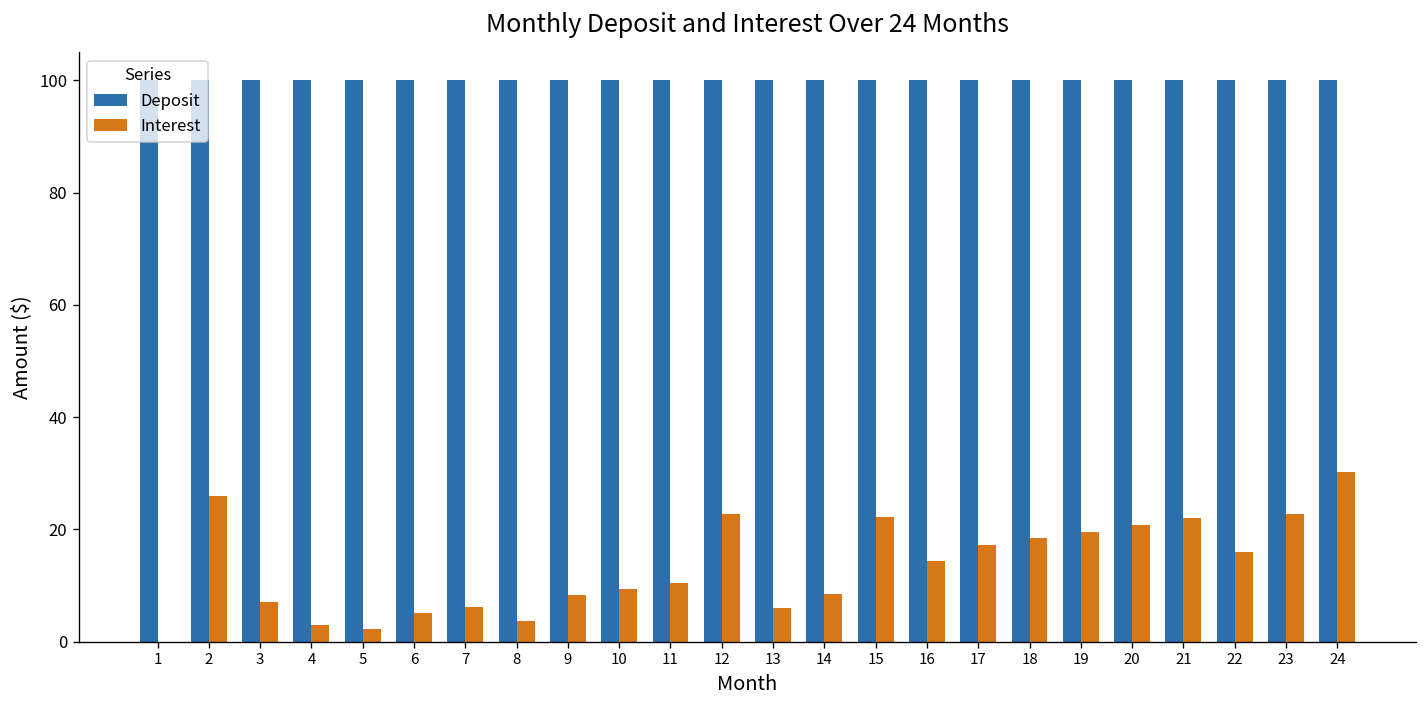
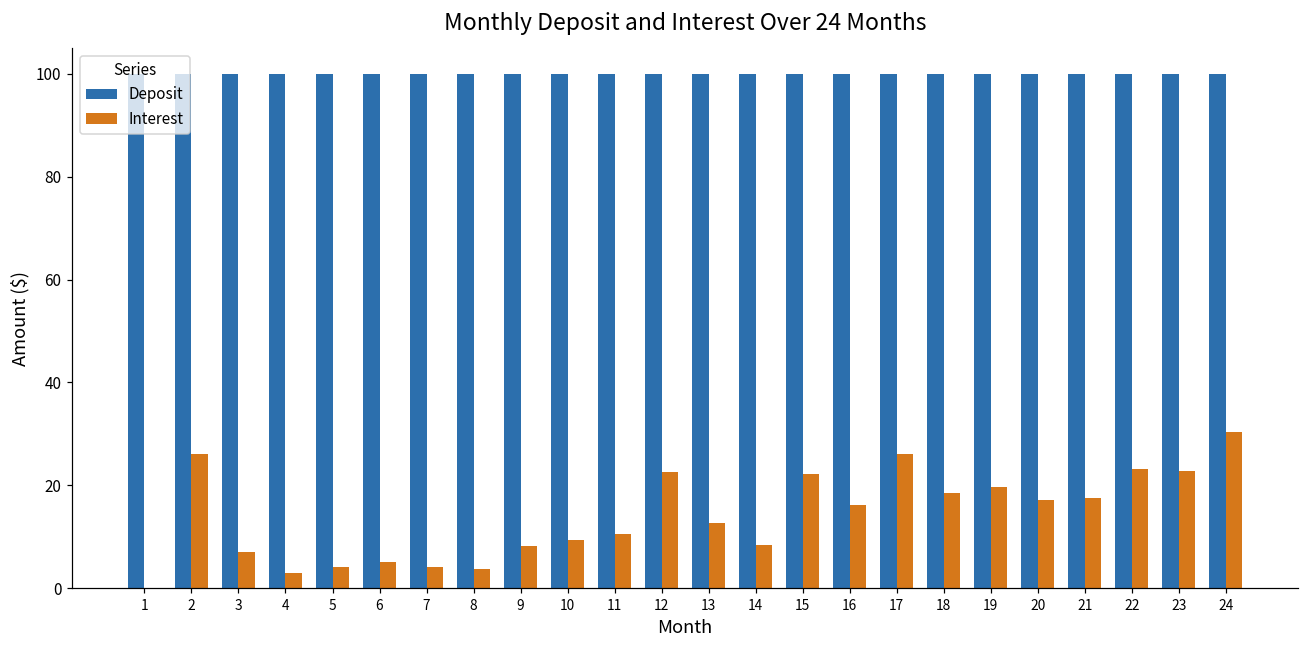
Interest, 5: 2 -> 4
Interest, 7: 6 -> 4
Interest, 13: 6 -> 13
Interest, 16: 14 -> 16
Interest, 17: 17 -> 26
Interest, 20: 21 -> 17
Interest, 21: 22 -> 18
Interest, 22: 16 -> 23
